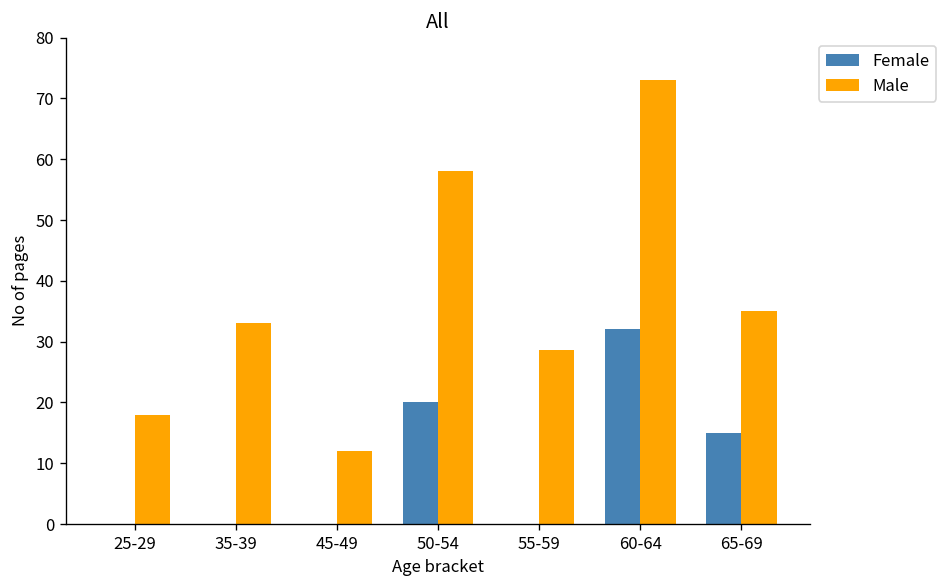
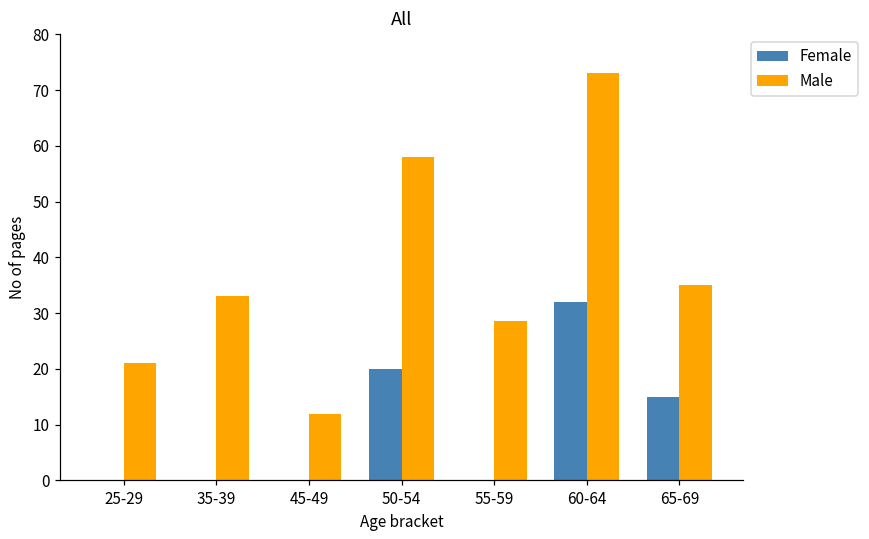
Male, 25-29: 18 -> 21
